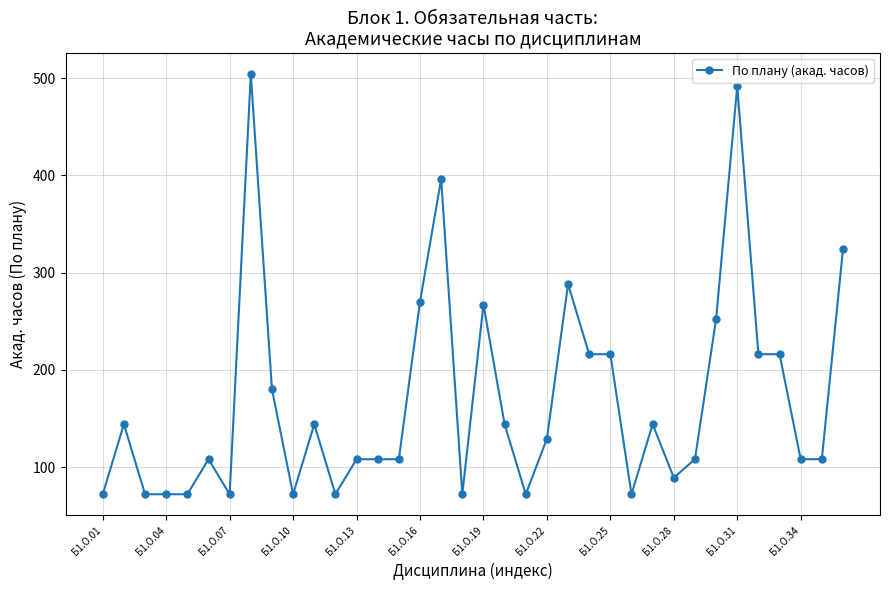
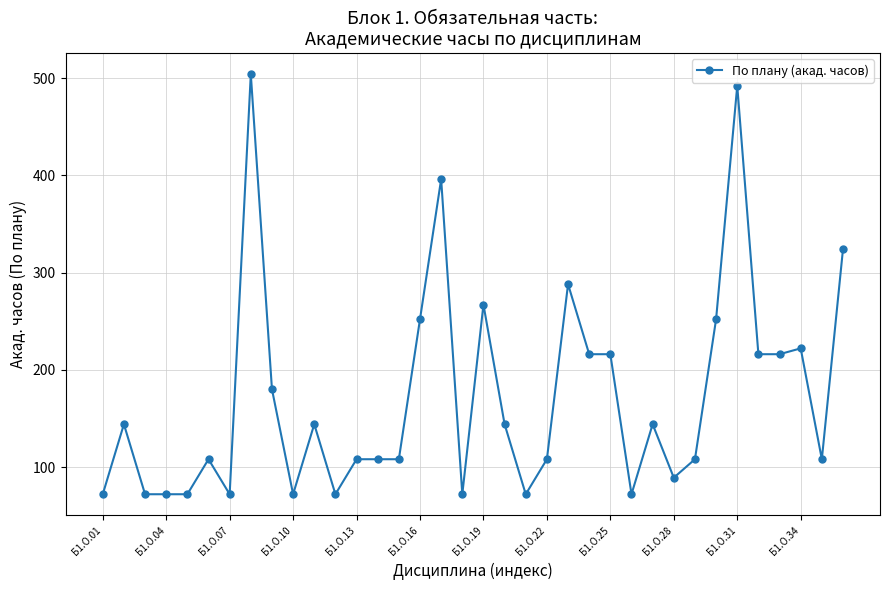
Б1.О.16: 270 -> 250
Б1.О.22: 130 -> 110
Б1.О.34: 110 -> 220
